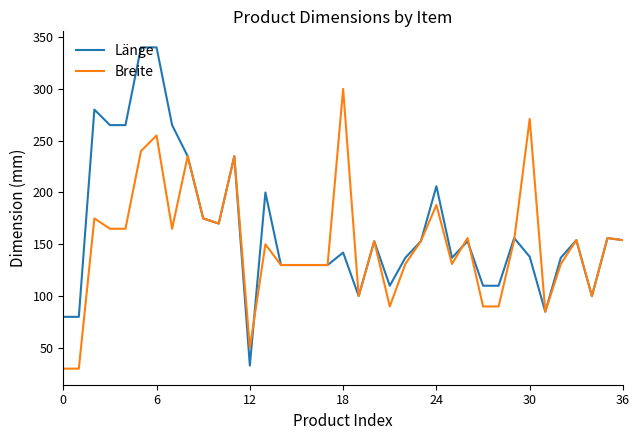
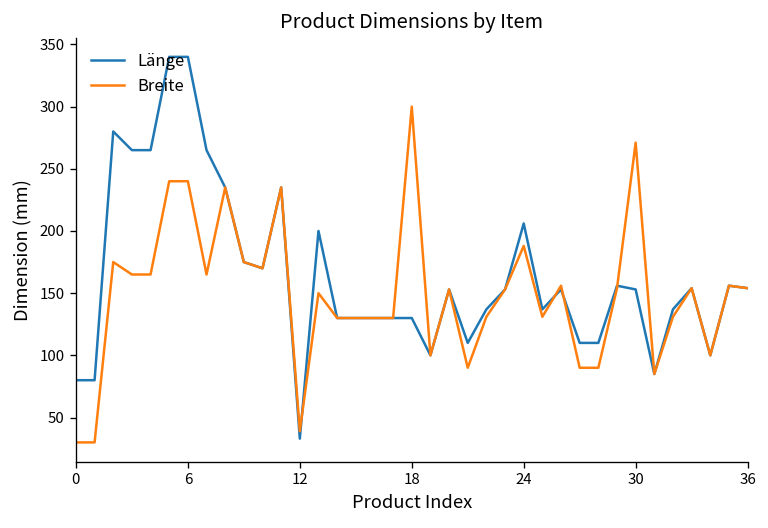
Breite, 6: 255 -> 240
Breite, 12: 50 -> 39
Länge, 18: 142 -> 130
Länge, 30: 138 -> 153
